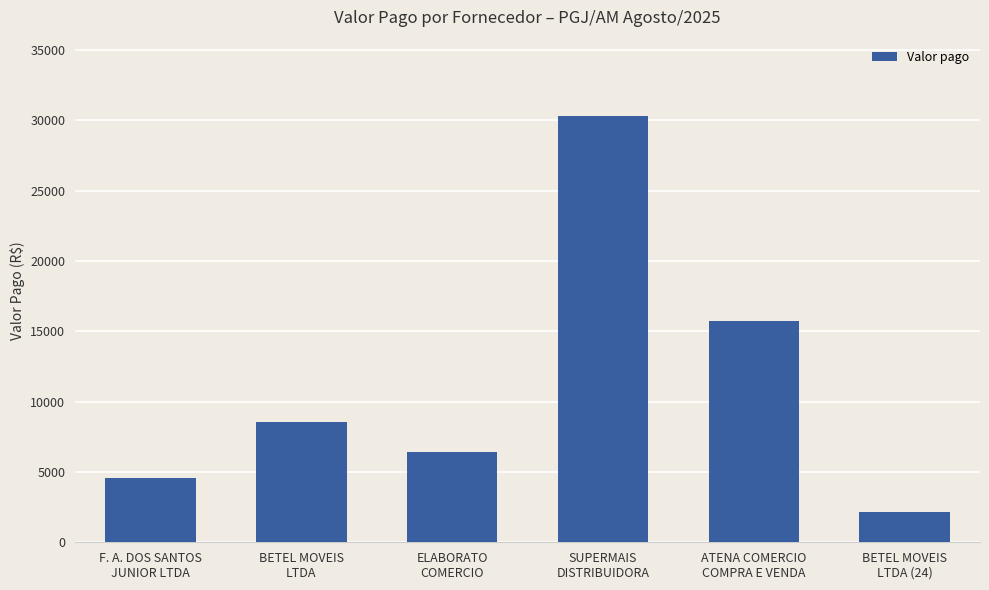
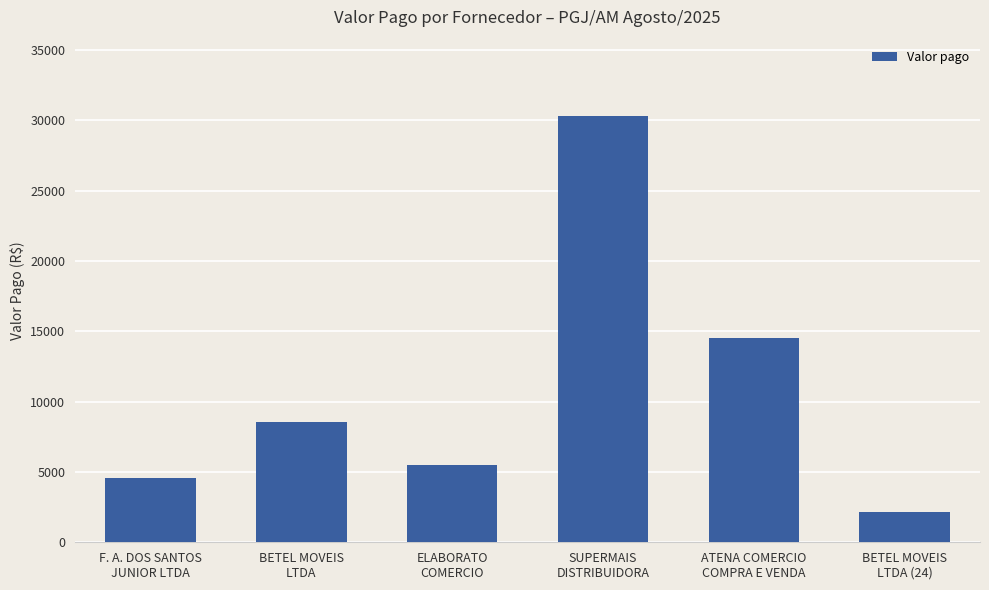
ELABORATO COMERCIO: 6400 -> 5500
ATENA COMERCIO COMPRA E VENDA: 15700 -> 14500
